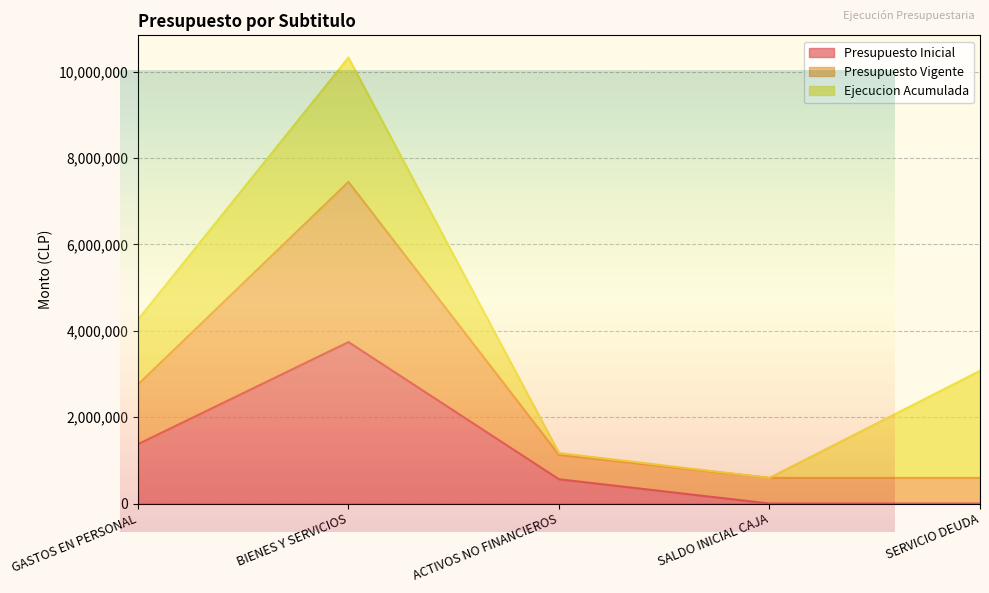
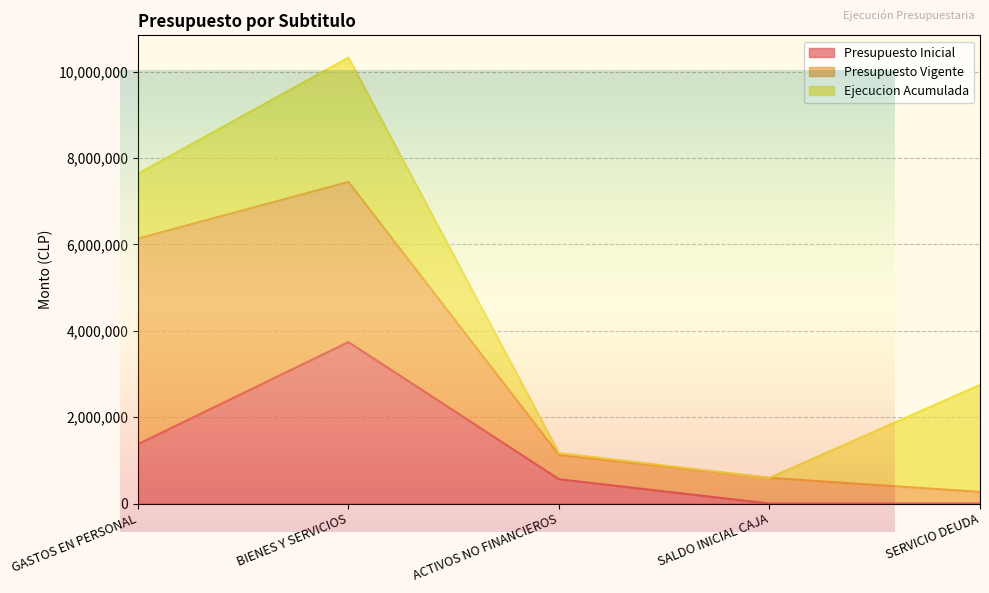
Presupuesto Vigente, GASTOS EN PERSONAL: 1,400,000 -> 4,800,000
Presupuesto Vigente, SERVICIO DEUDA: 600,000 -> 300,000
